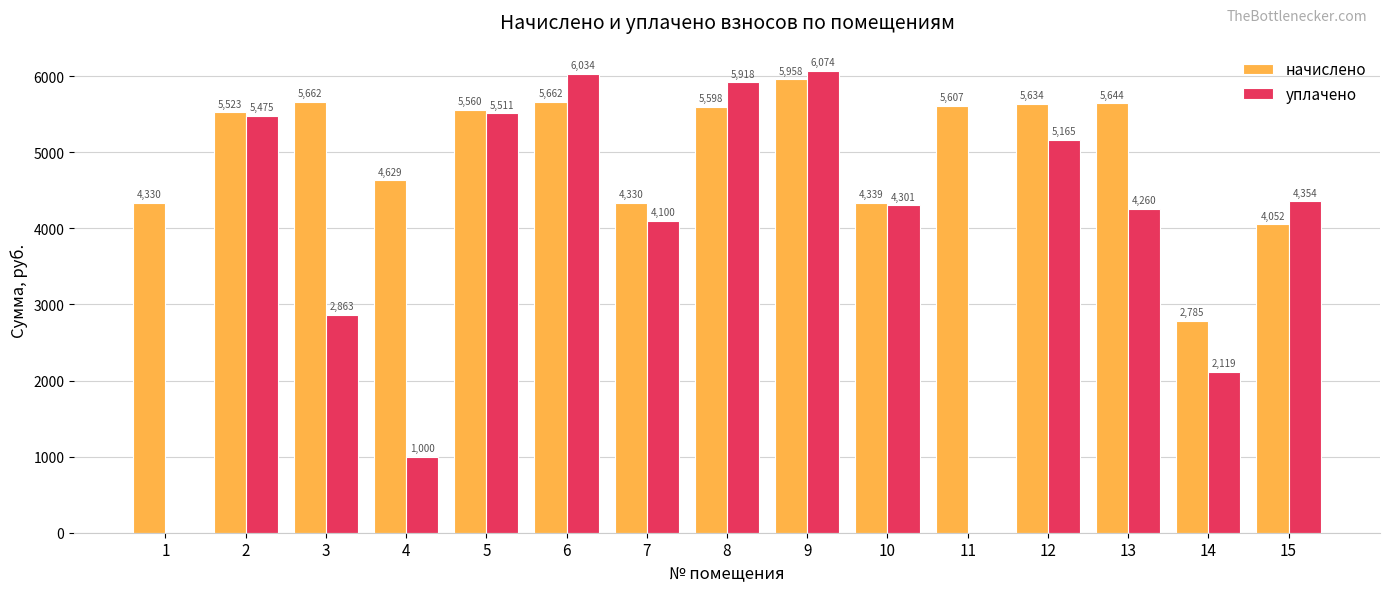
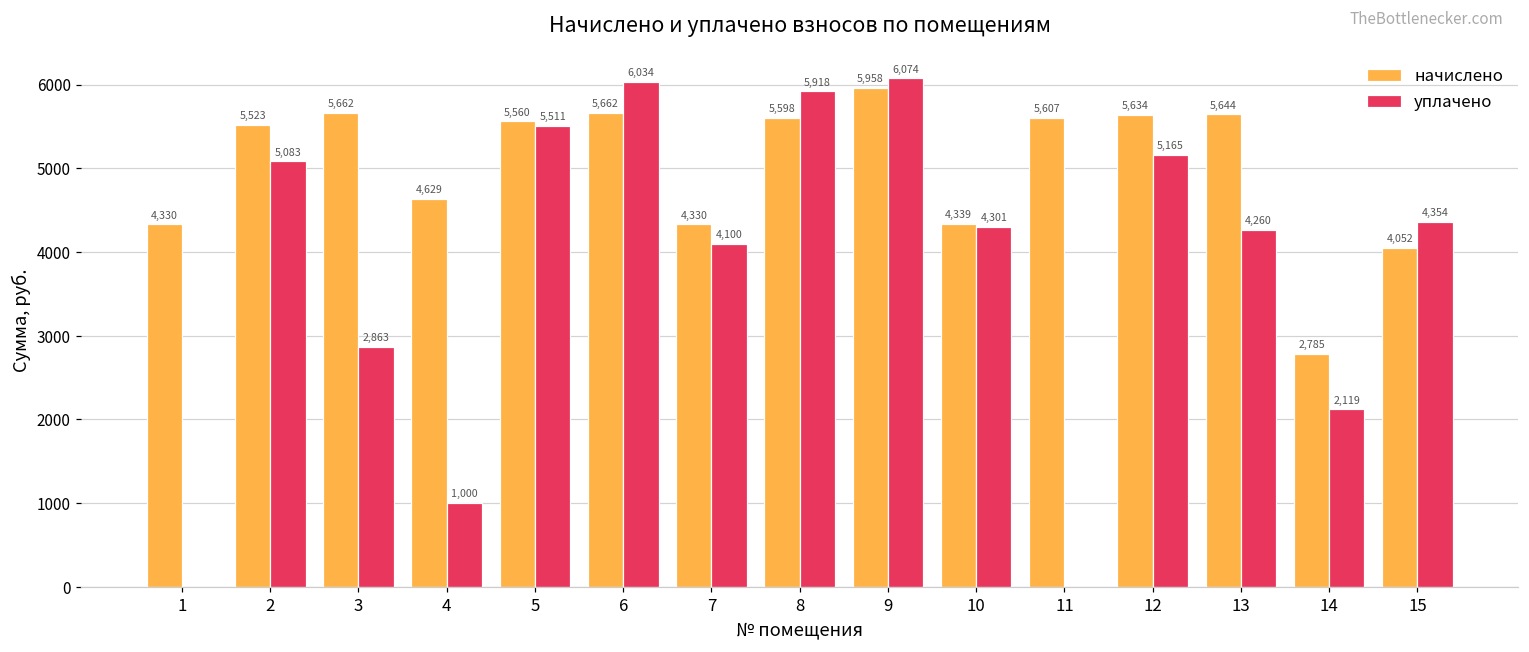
уплачено, 2: 5,475 -> 5,083
